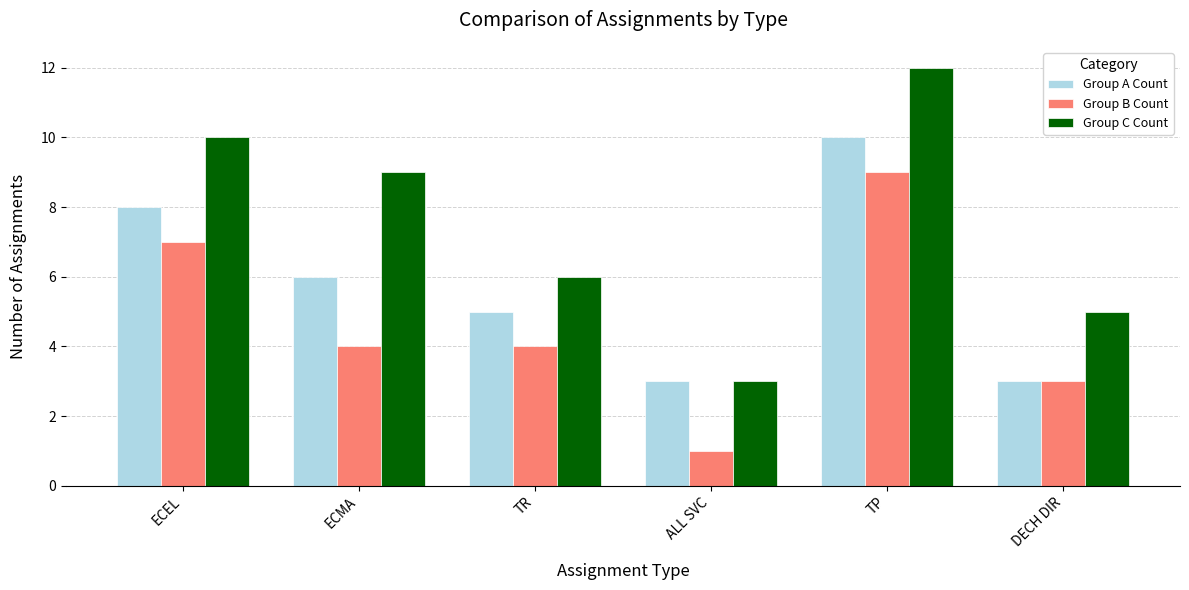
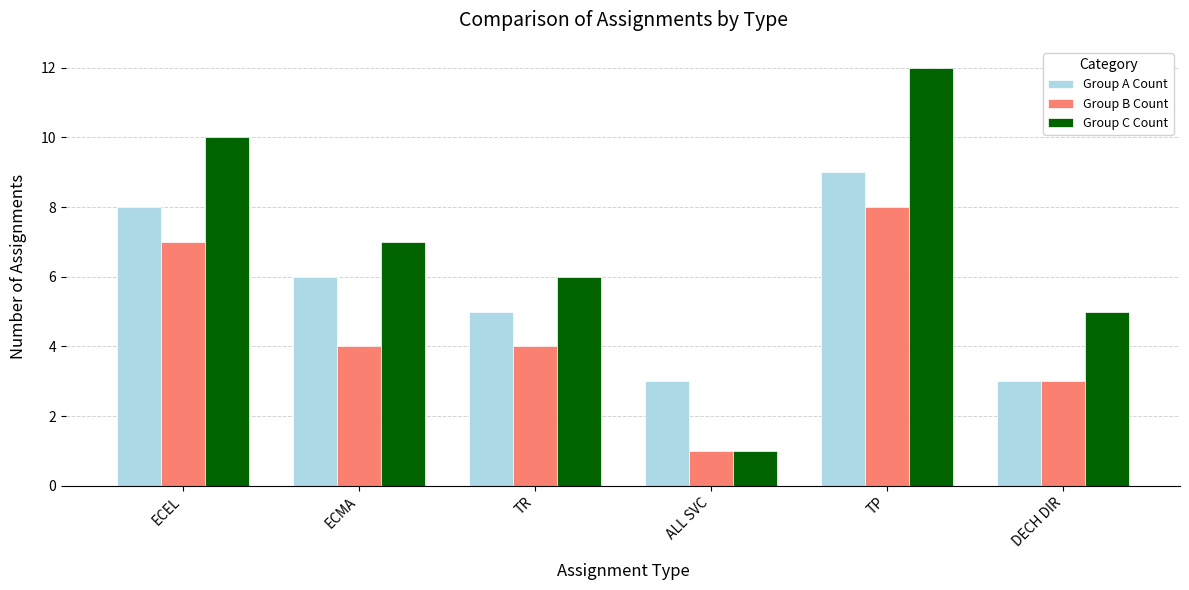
Group C Count, ECMA: 9 -> 7
Group C Count, ALL SVC: 3 -> 1
Group A Count, TP: 10 -> 9
Group B Count, TP: 9 -> 8
